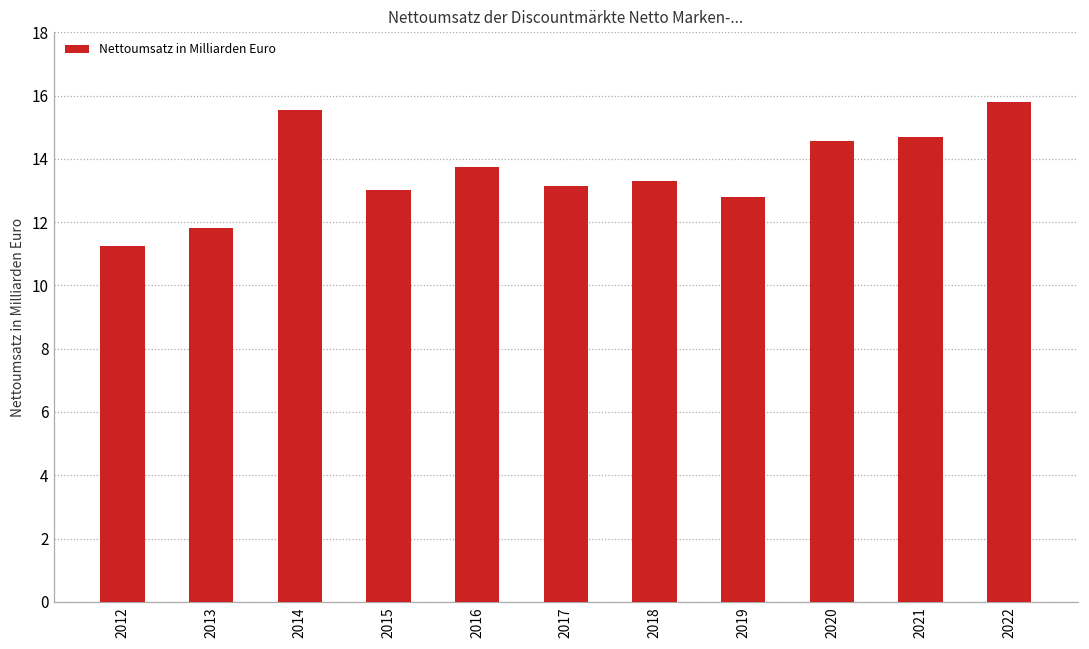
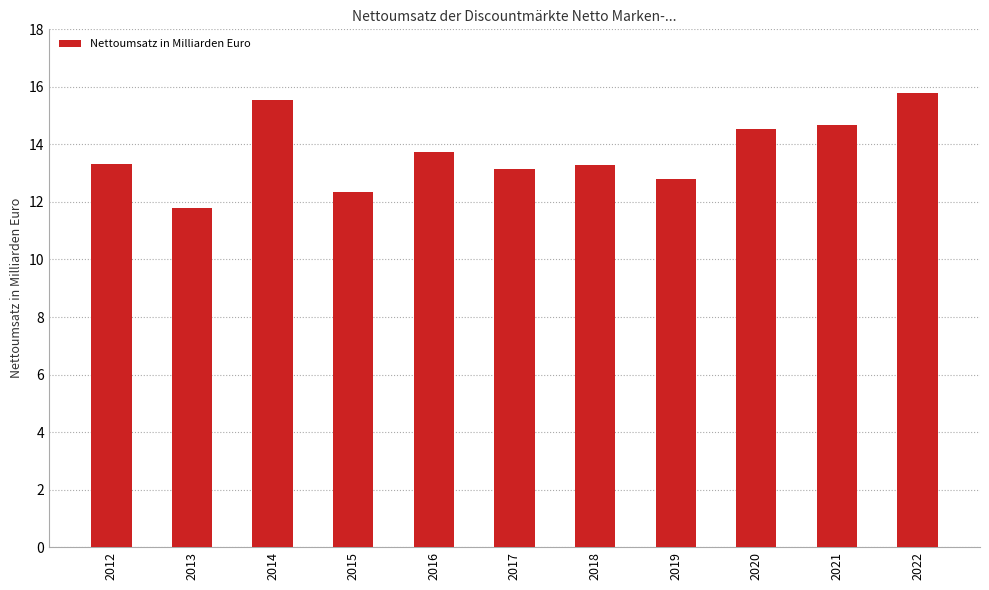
2012: 11.3 -> 13.3
2015: 13.0 -> 12.4
